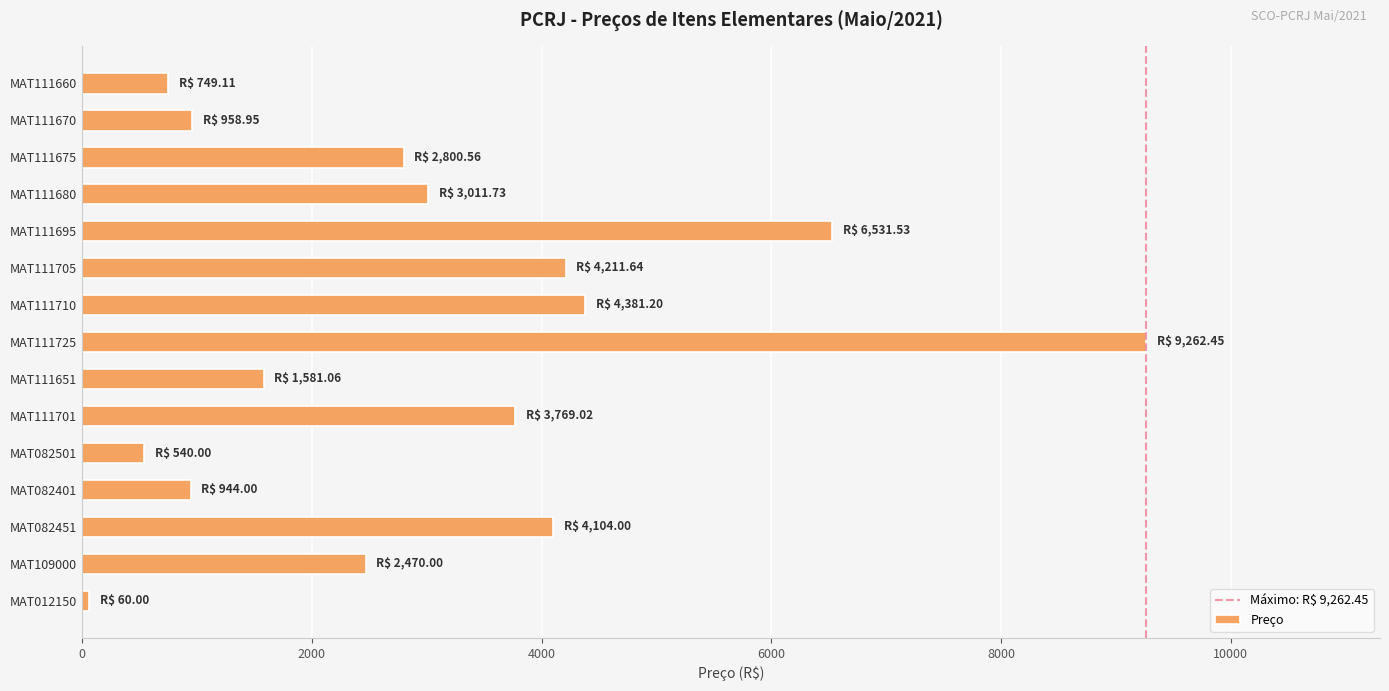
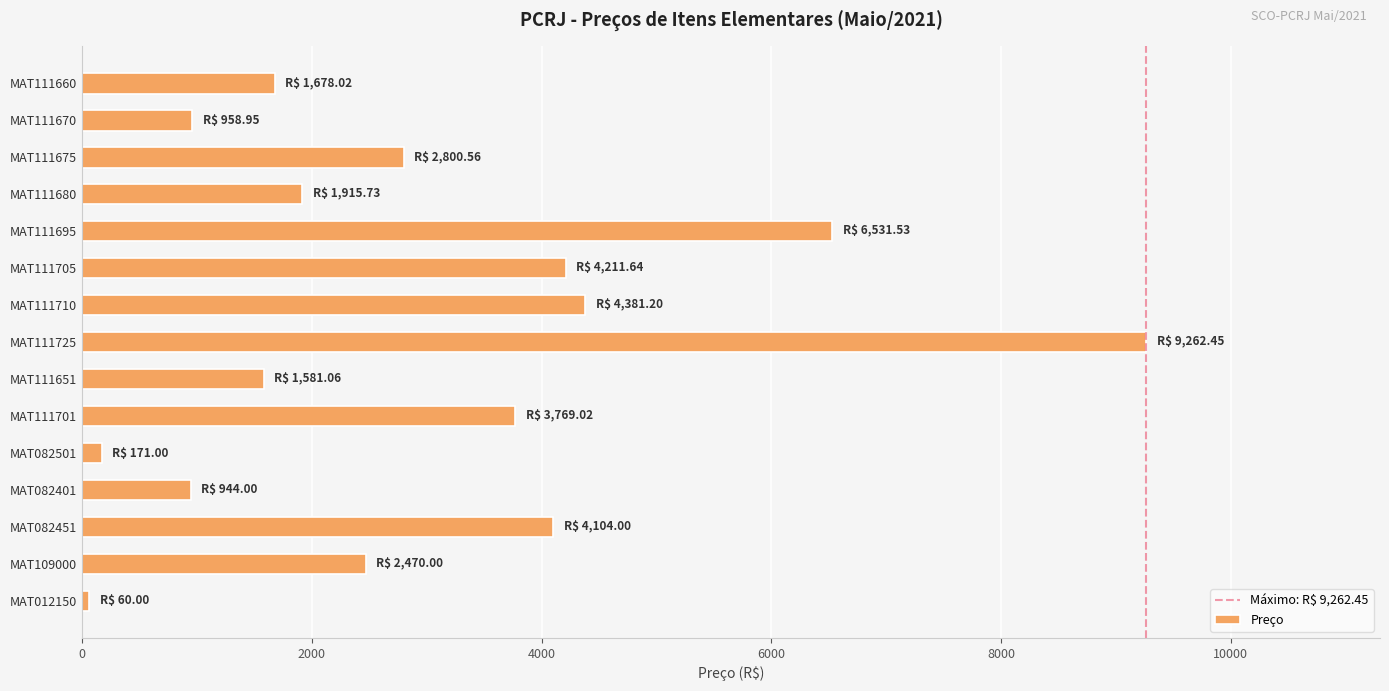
MAT111660: 749.11 -> 1,678.02
MAT111680: 3,011.73 -> 1,915.73
MAT082501: 540.00 -> 171.00
